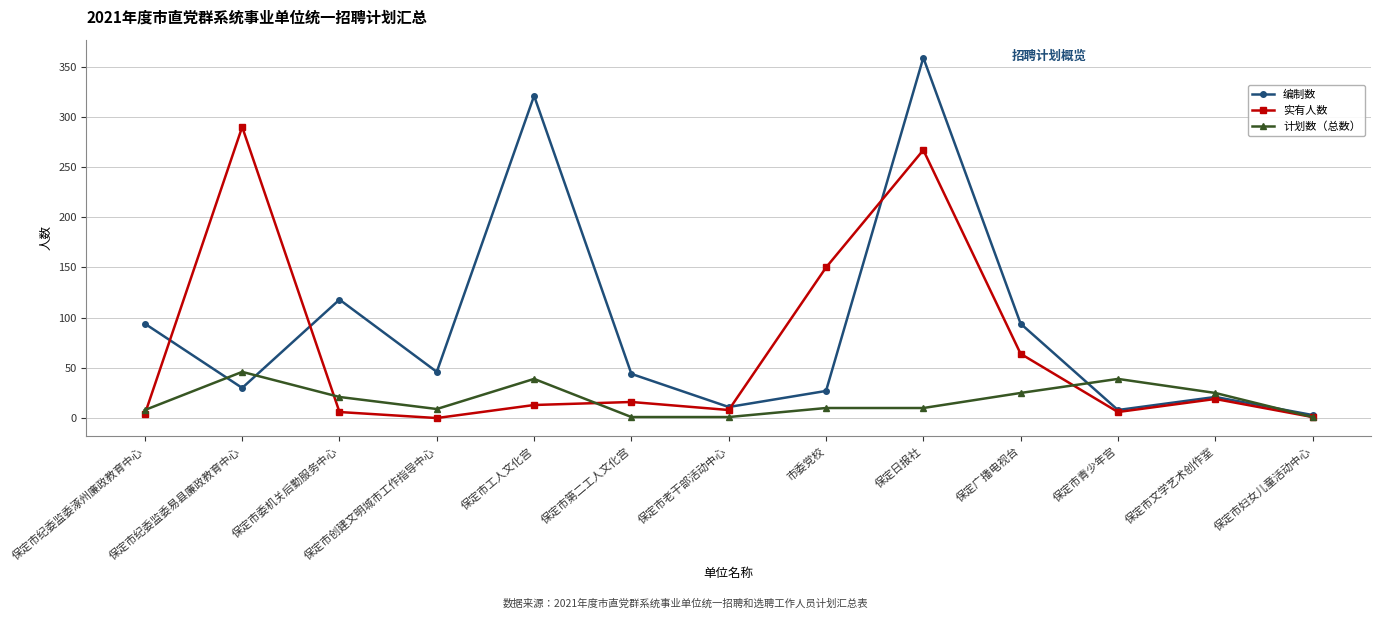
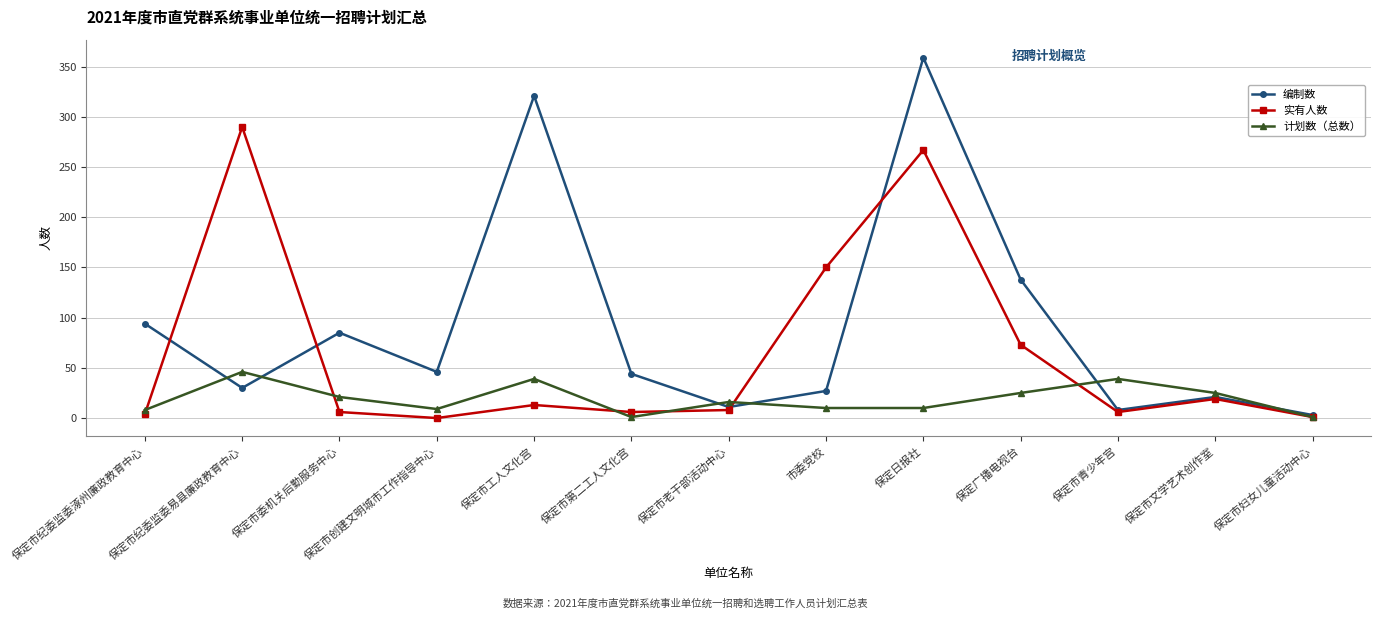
编制数, 保定市委机关后勤服务中心: 118 -> 85
实有人数, 保定市第二工人文化宫: 16 -> 6
计划数（总数）, 保定市老干部活动中心: 1 -> 16
编制数, 保定广播电视台: 94 -> 138
实有人数, 保定广播电视台: 64 -> 73
